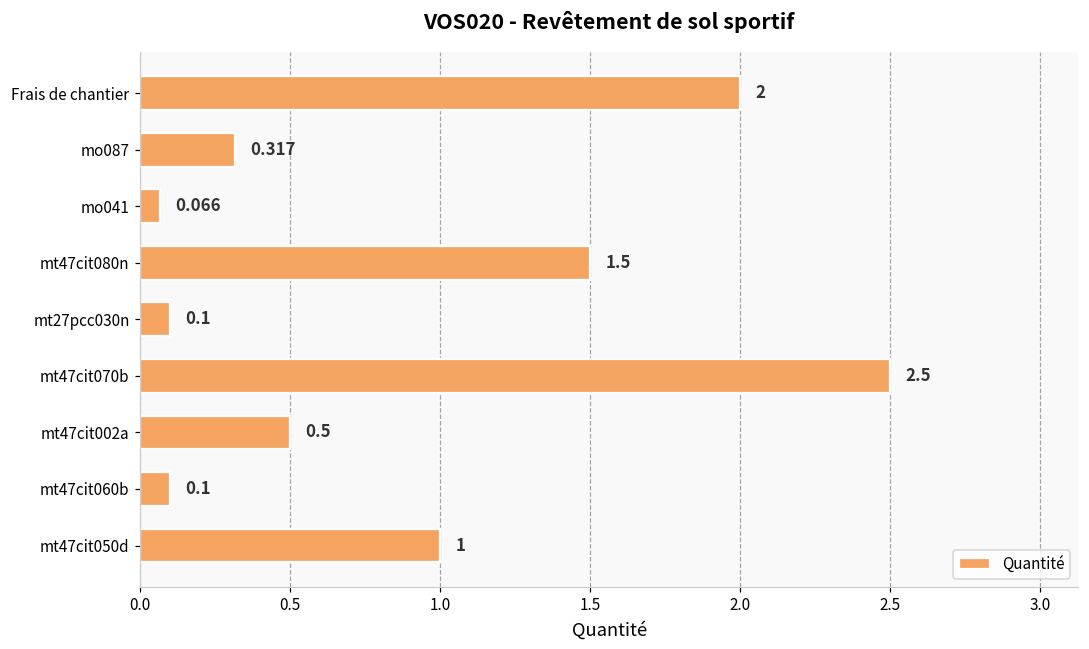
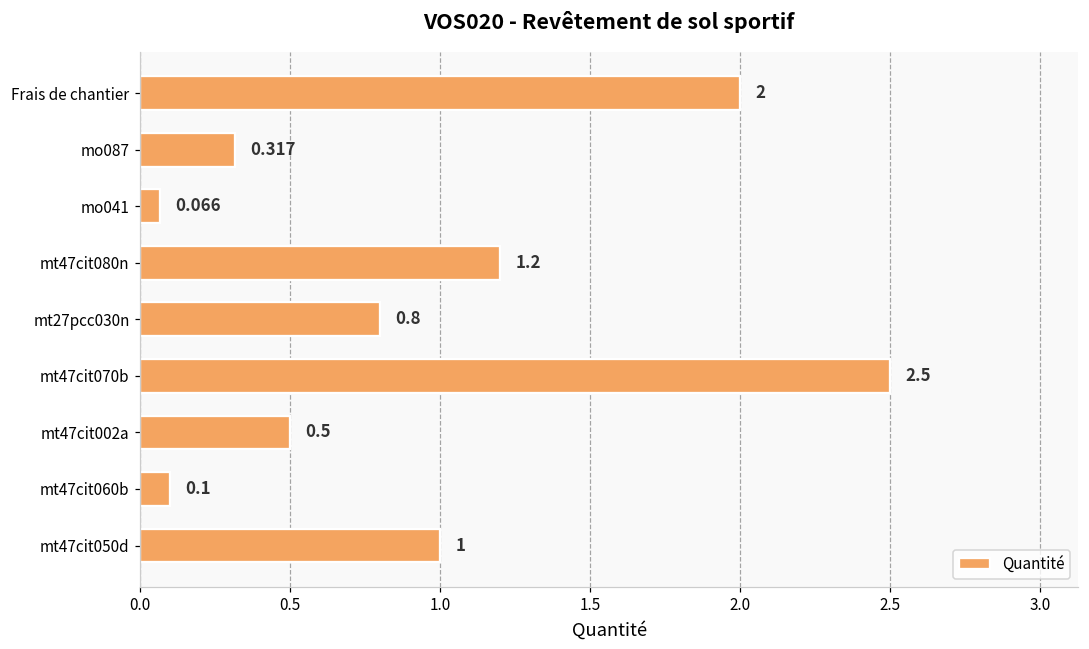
mt47cit080n: 1.5 -> 1.2
mt27pcc030n: 0.1 -> 0.8
